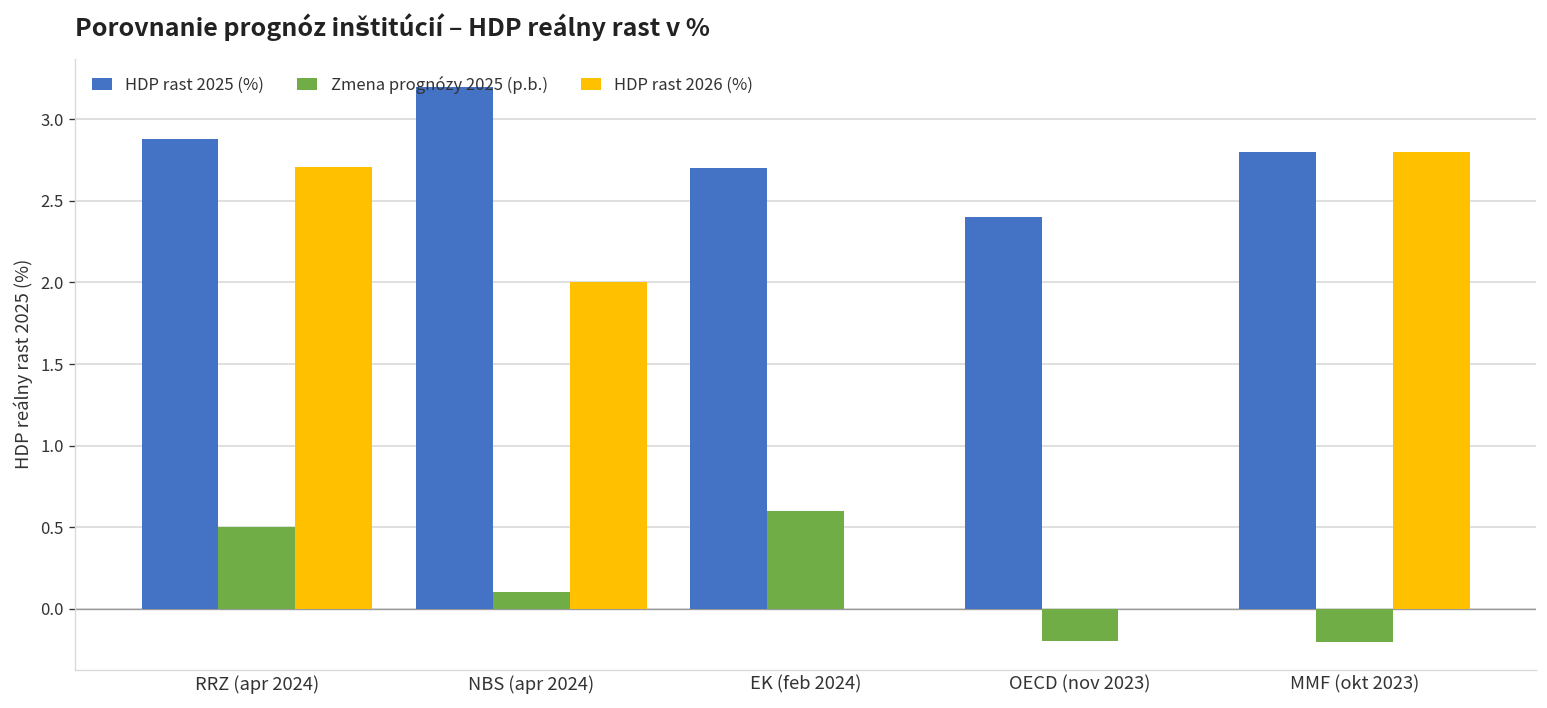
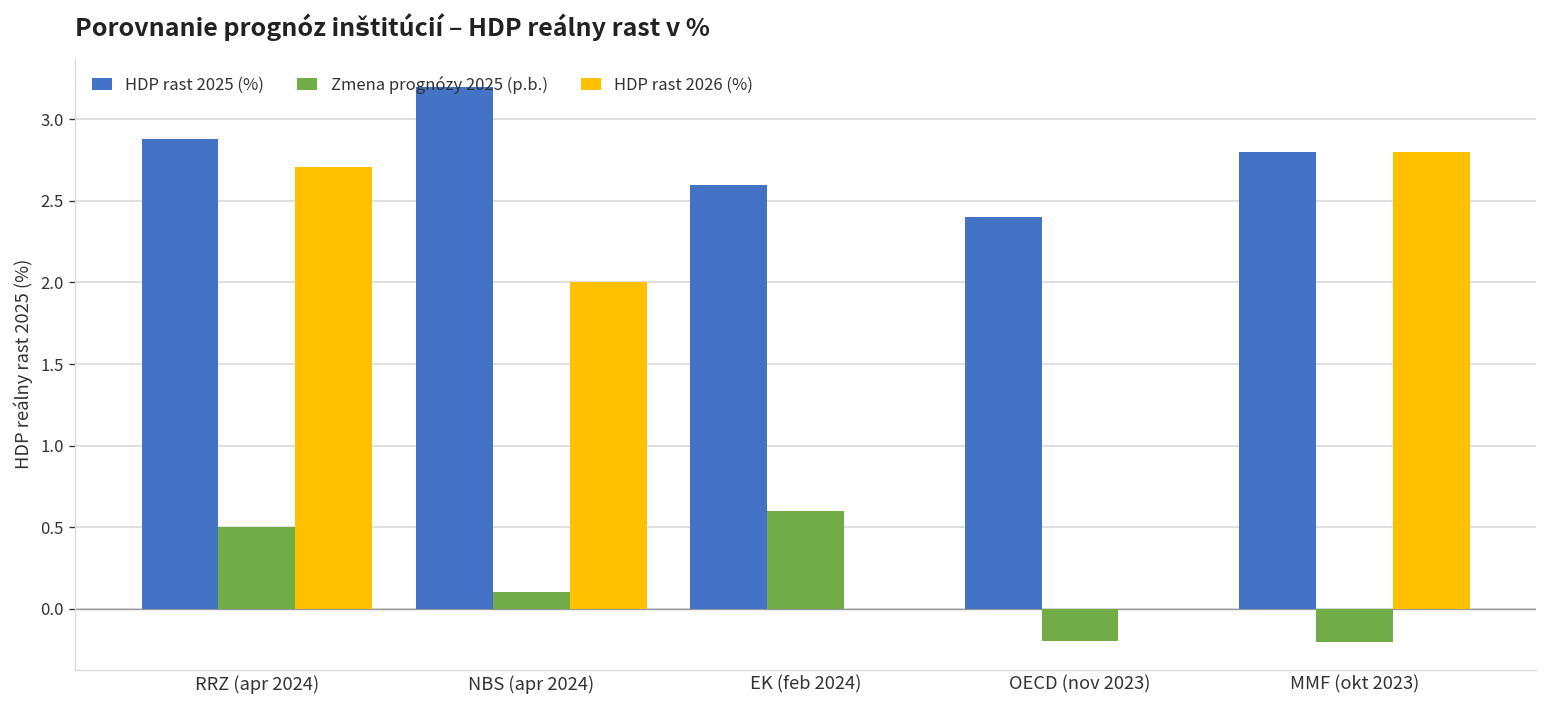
HDP rast 2025 (%), EK (feb 2024): 2.7 -> 2.6
